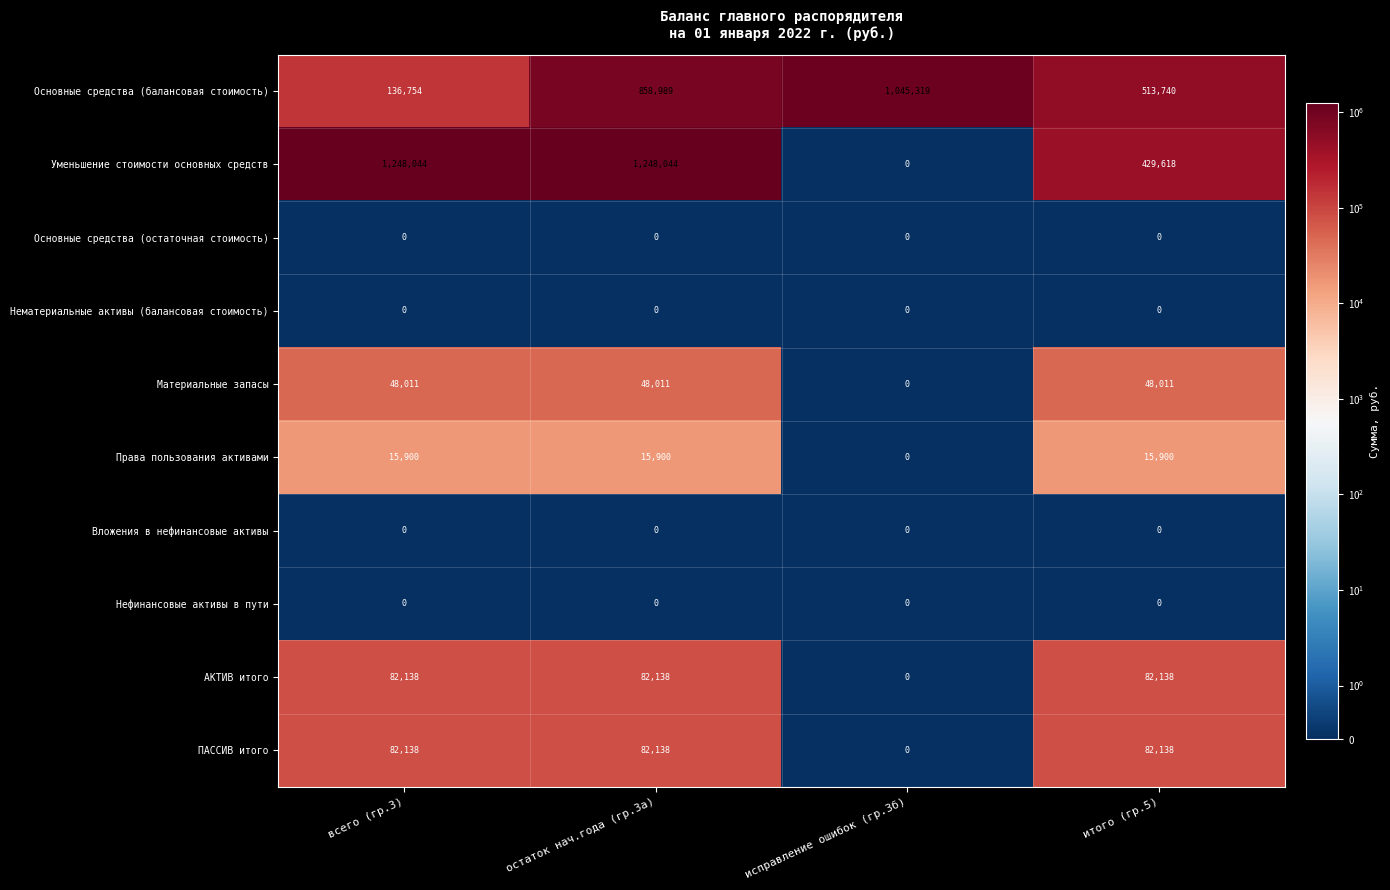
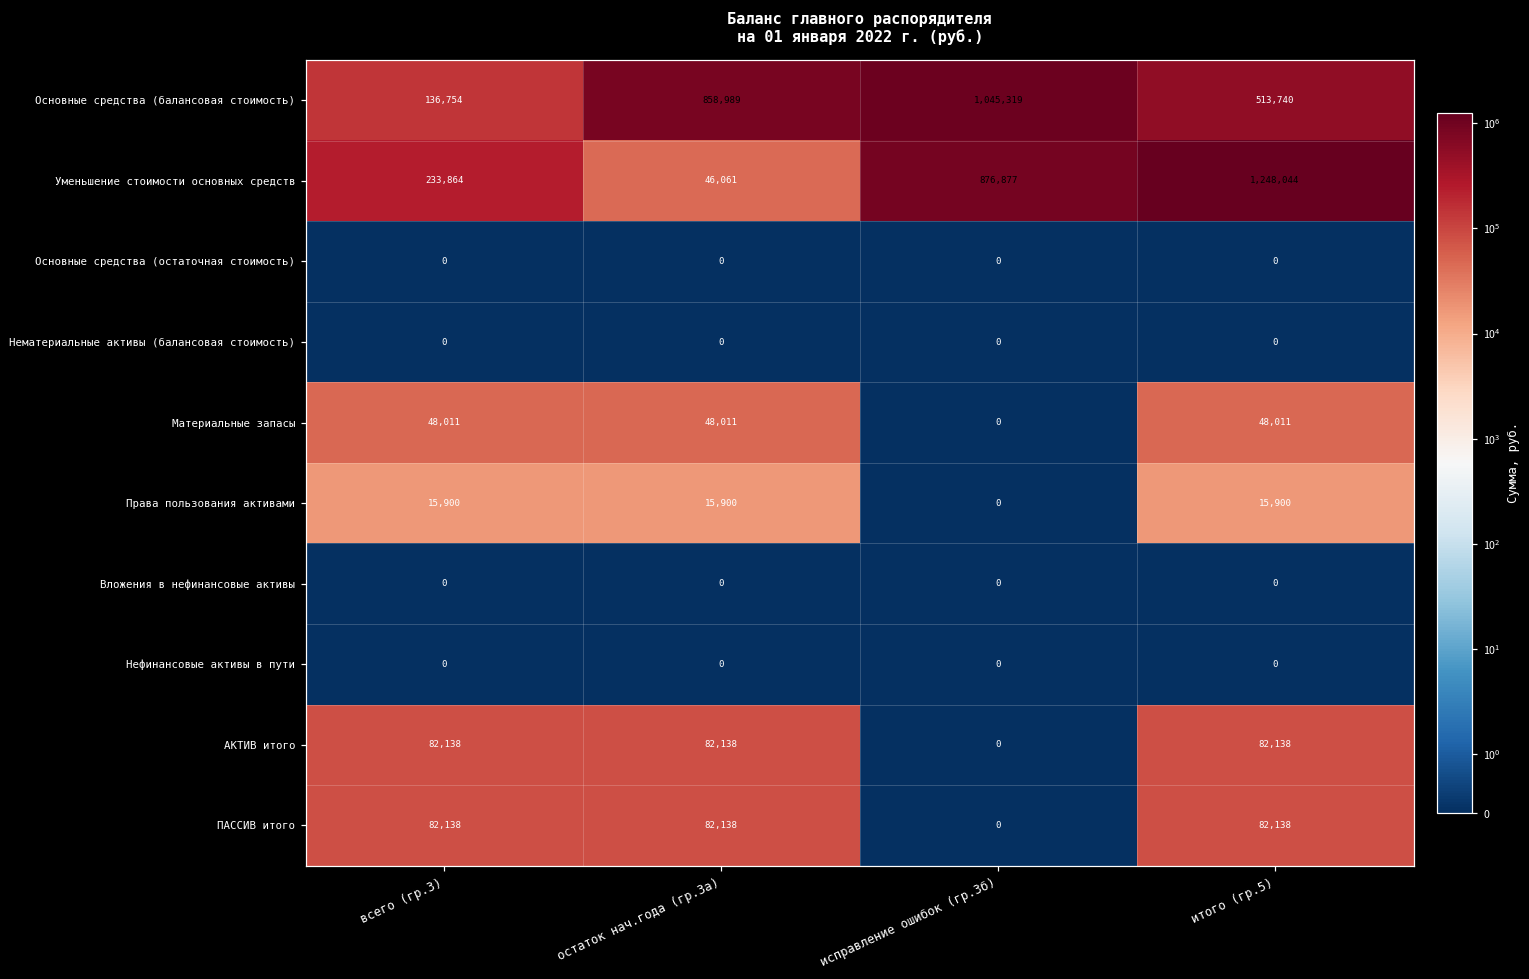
Уменьшение стоимости основных средств, всего (гр.3): 1,248,044 -> 233,864
Уменьшение стоимости основных средств, остаток нач.года (гр.3а): 1,248,044 -> 46,061
Уменьшение стоимости основных средств, исправление ошибок (гр.3б): 0 -> 876,877
Уменьшение стоимости основных средств, итого (гр.5): 429,618 -> 1,248,044
